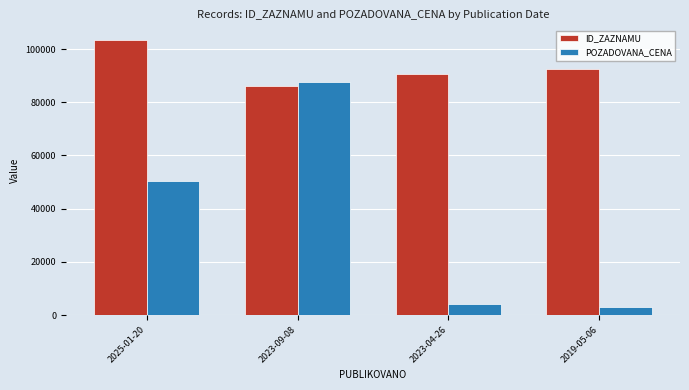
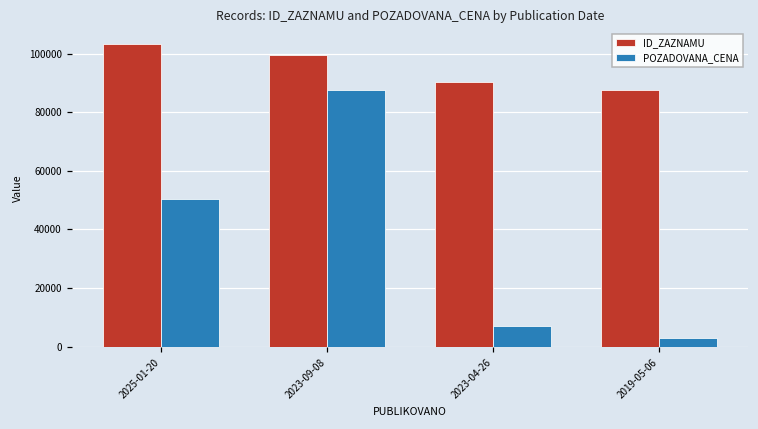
ID_ZAZNAMU, 2023-09-08: 86000 -> 100000
POZADOVANA_CENA, 2023-04-26: 4000 -> 7000
ID_ZAZNAMU, 2019-05-06: 93000 -> 88000
